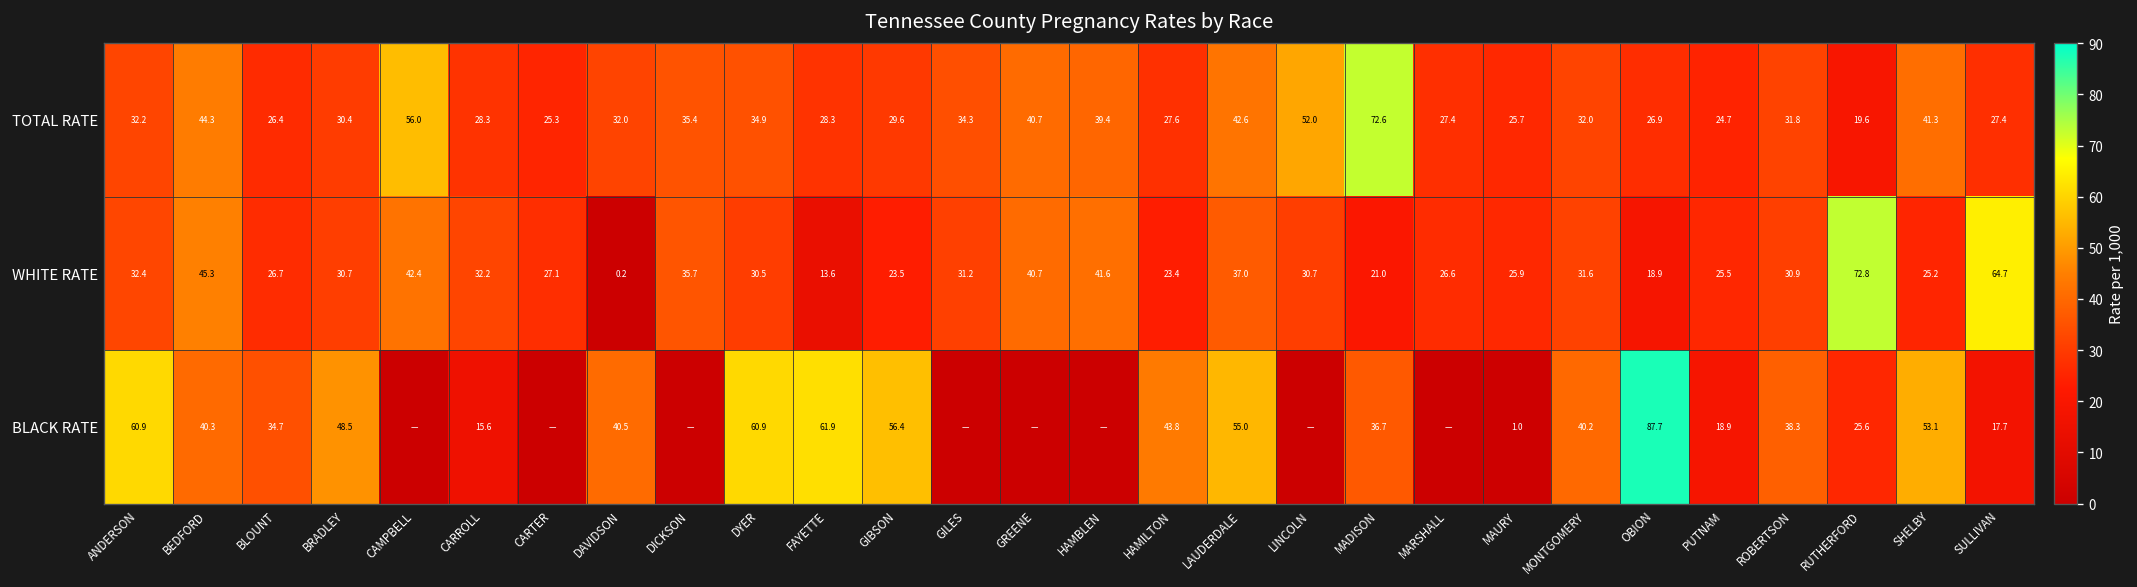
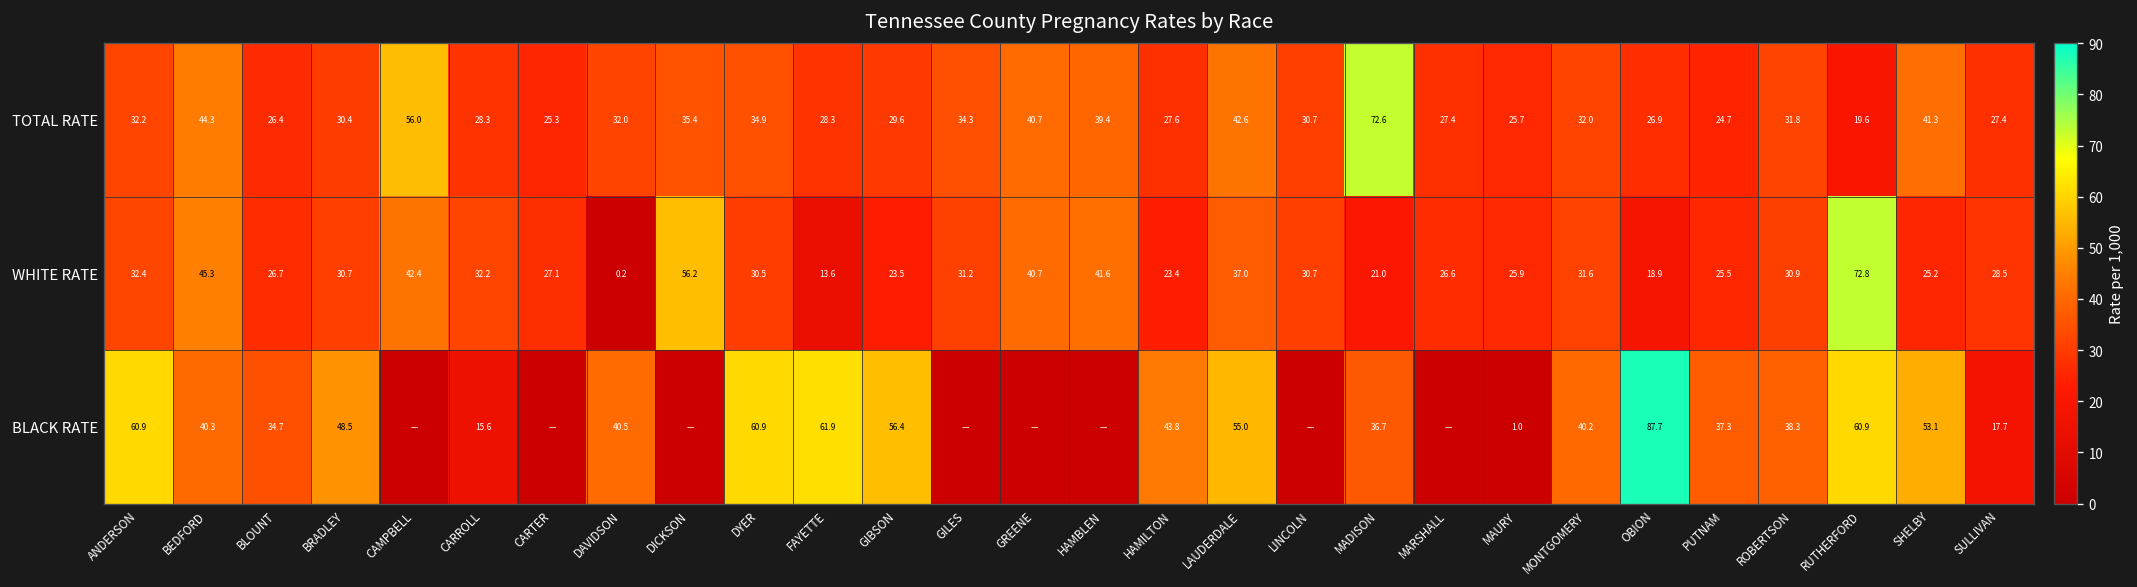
TOTAL RATE, LINCOLN: 52.0 -> 30.7
WHITE RATE, DICKSON: 35.7 -> 56.2
WHITE RATE, SULLIVAN: 64.7 -> 28.5
BLACK RATE, PUTNAM: 18.9 -> 37.3
BLACK RATE, RUTHERFORD: 25.6 -> 60.9
